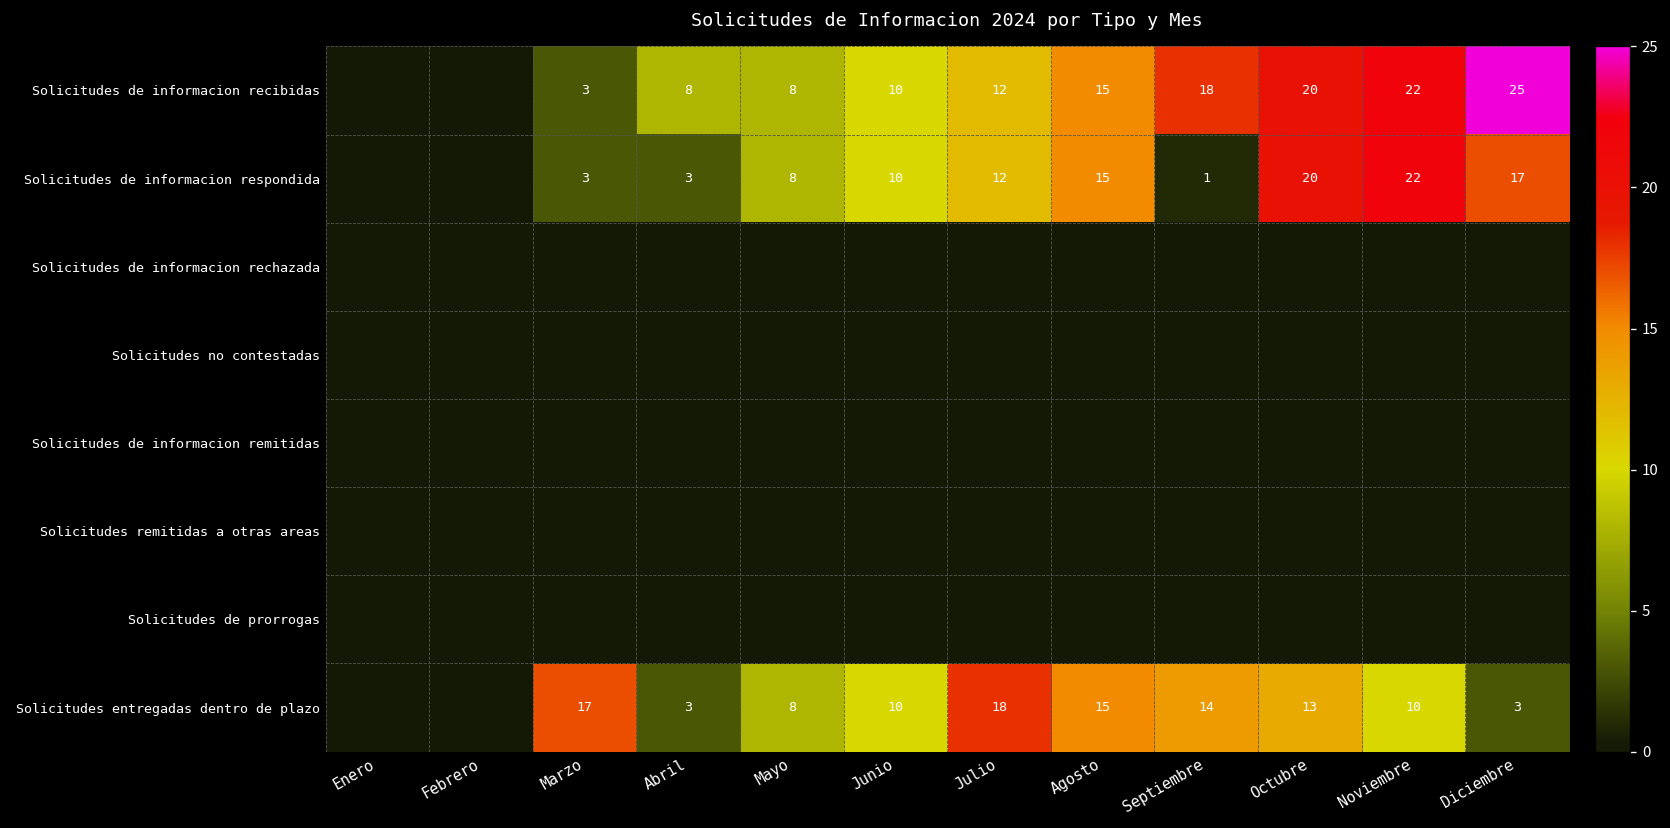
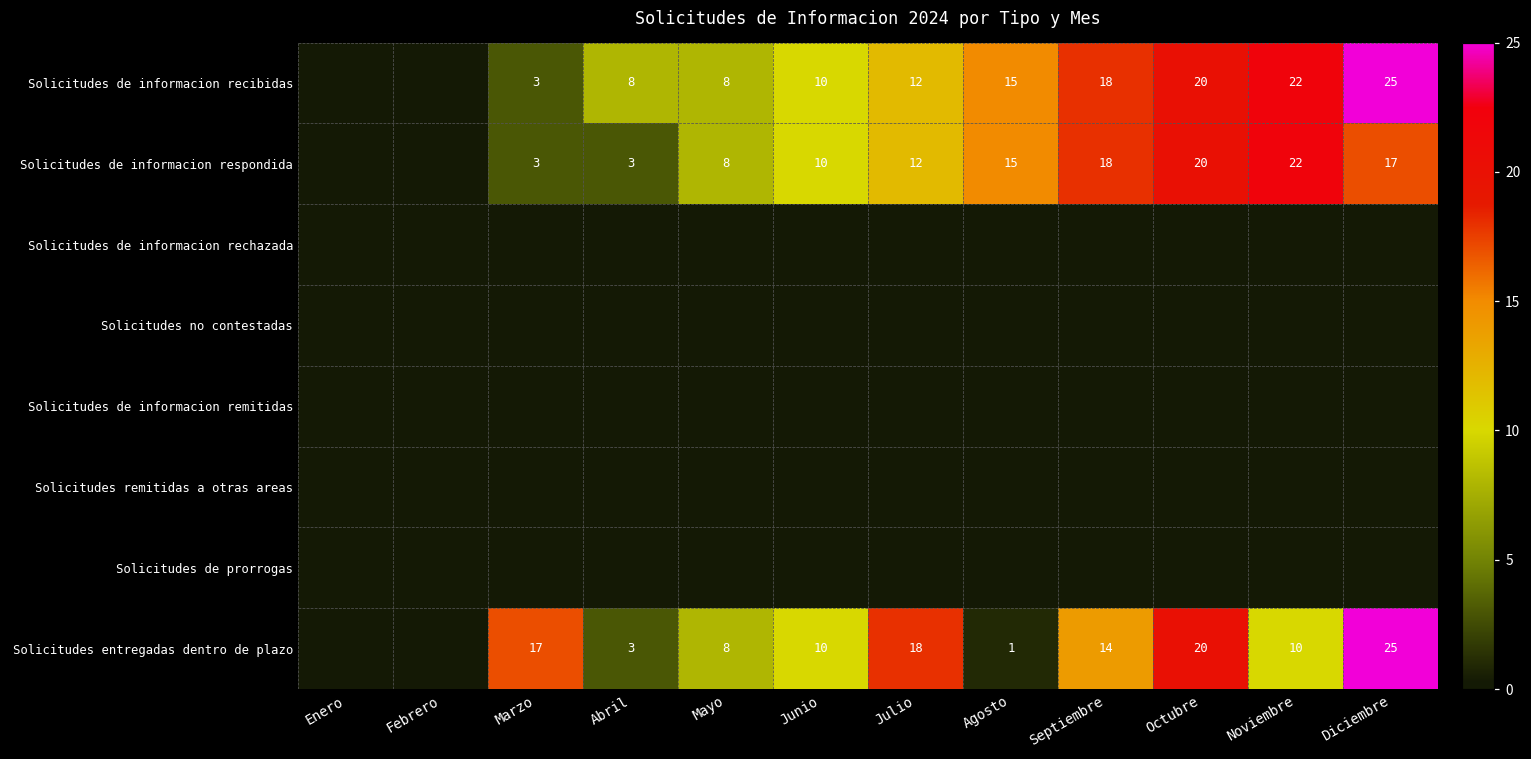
Solicitudes de informacion respondida, Septiembre: 1 -> 18
Solicitudes entregadas dentro de plazo, Agosto: 15 -> 1
Solicitudes entregadas dentro de plazo, Octubre: 13 -> 20
Solicitudes entregadas dentro de plazo, Diciembre: 3 -> 25
